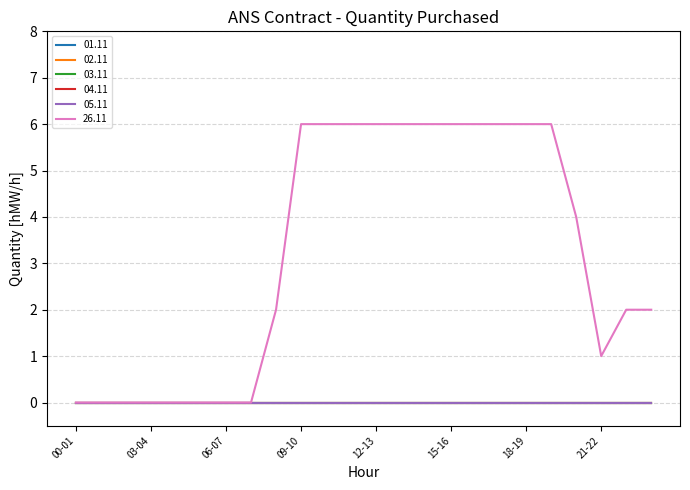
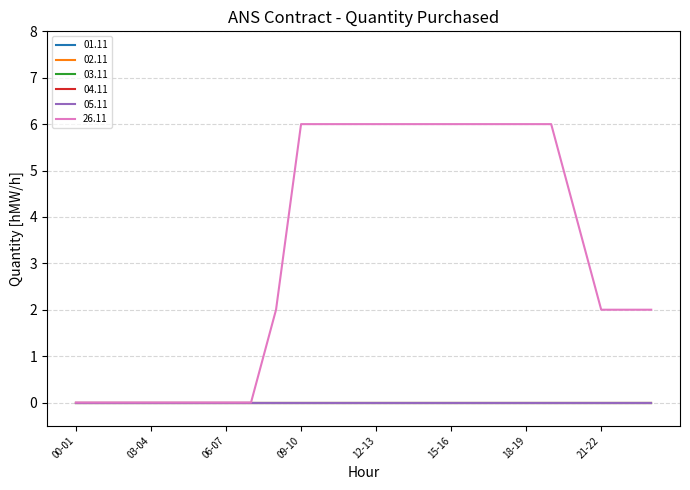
26.11, 21-22: 1 -> 2
